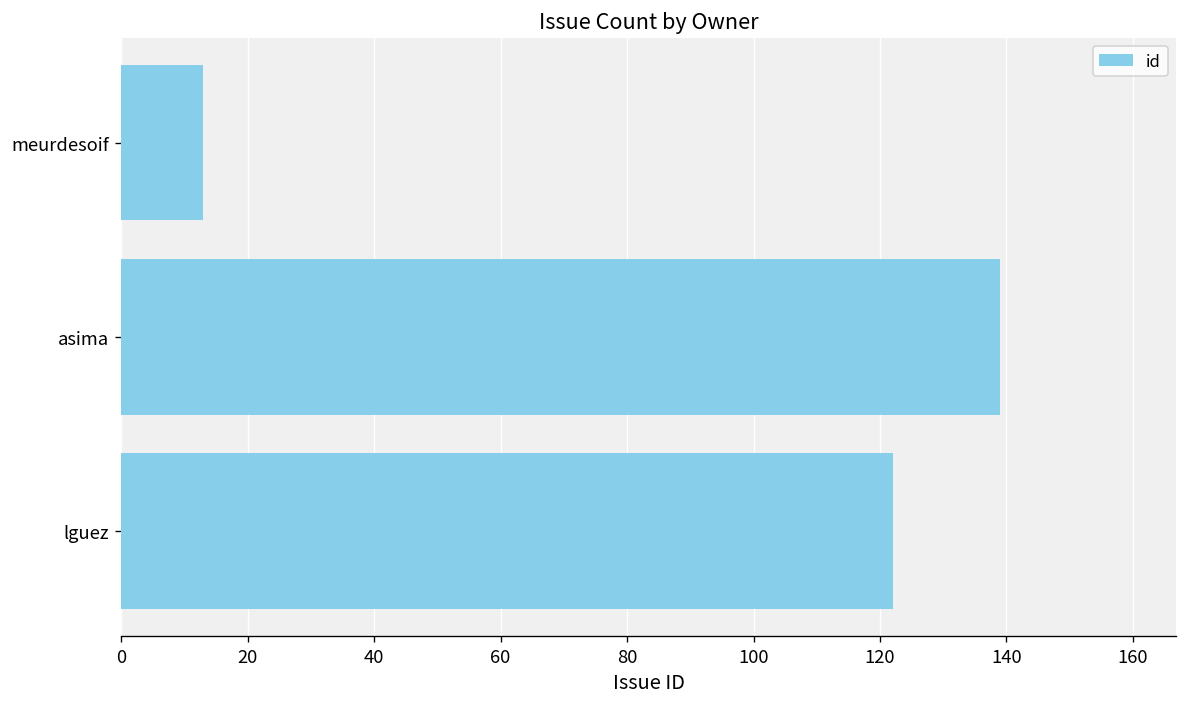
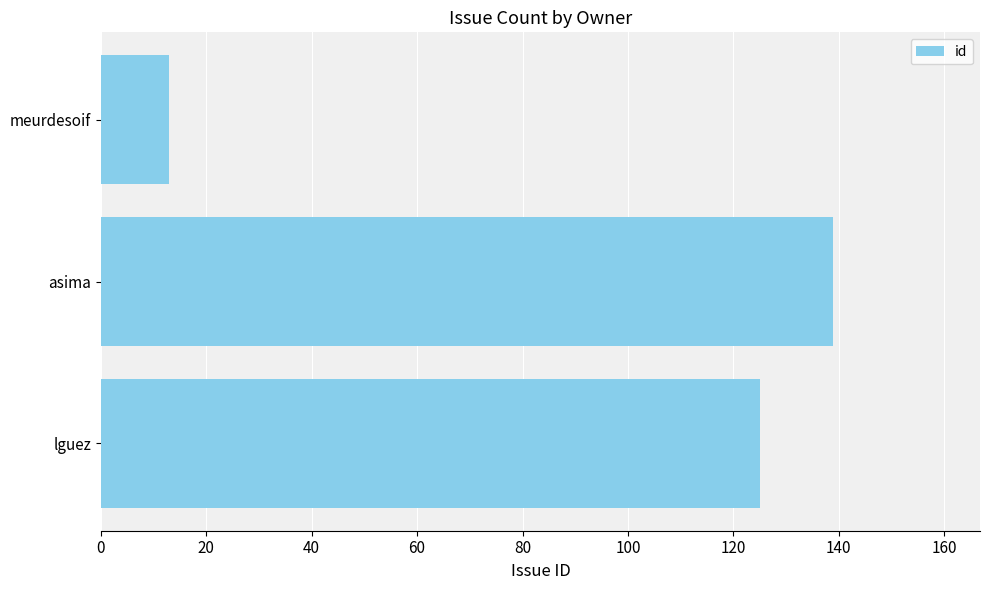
lguez: 122 -> 125
